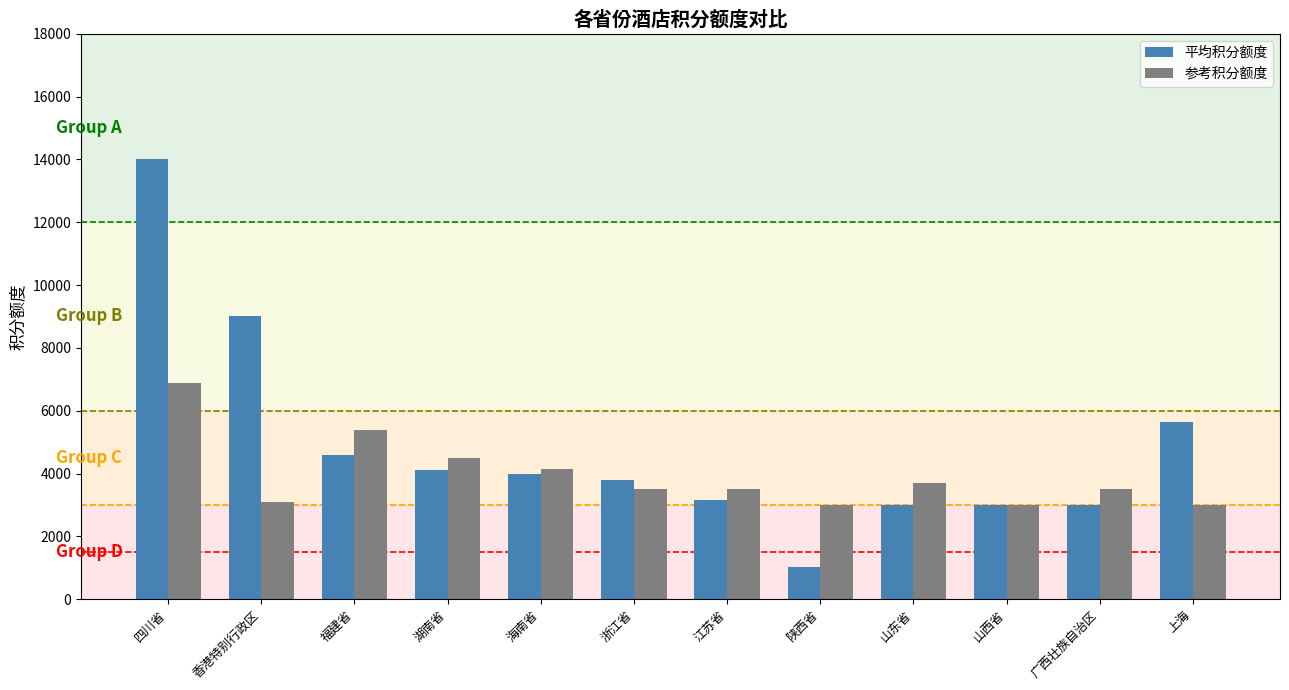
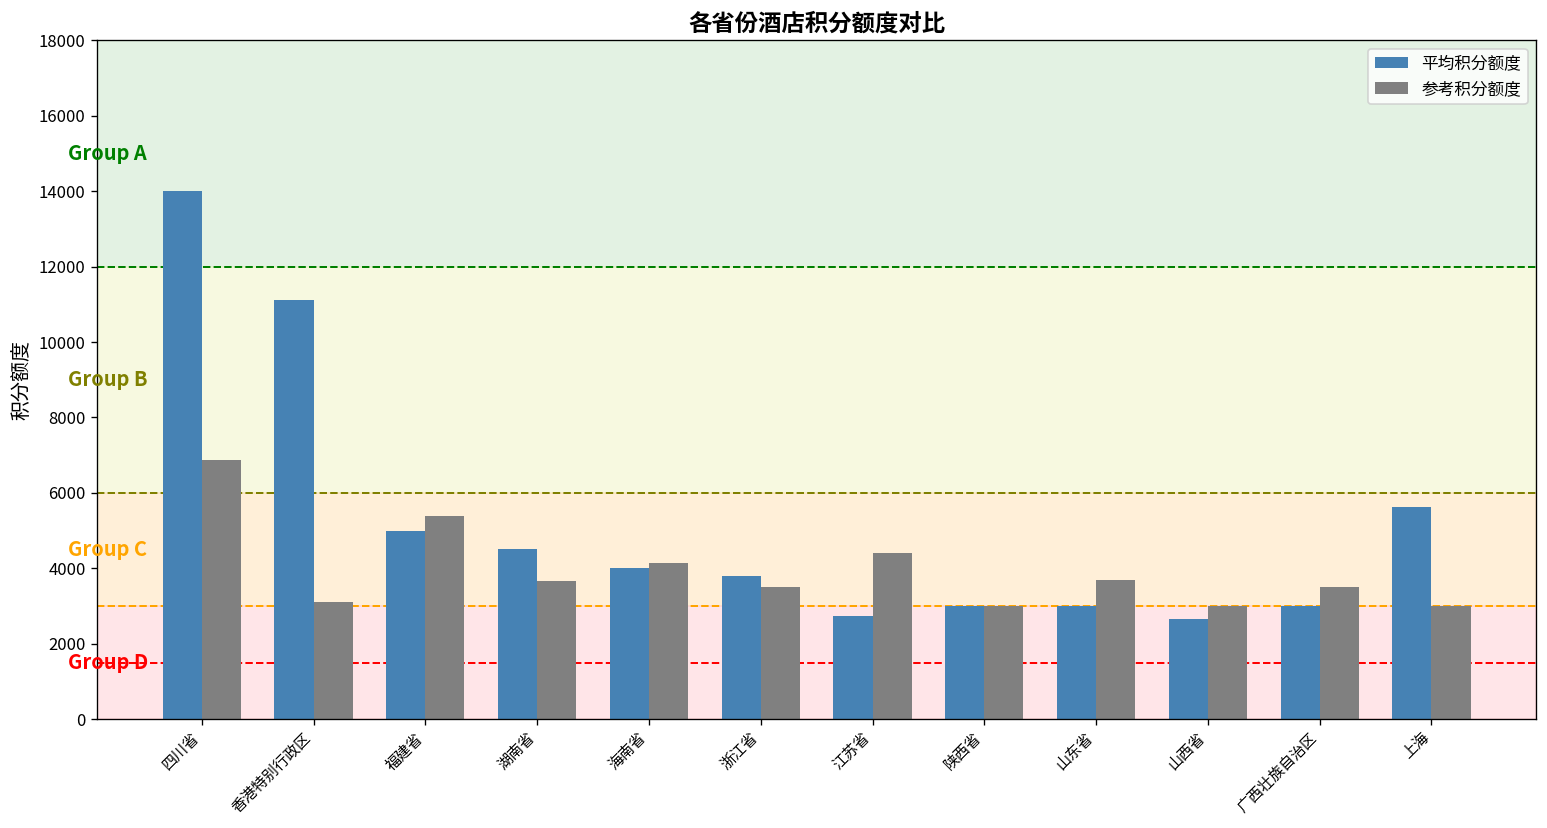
平均积分额度, 香港特别行政区: 9000 -> 11100
平均积分额度, 福建省: 4600 -> 5000
平均积分额度, 湖南省: 4100 -> 4500
参考积分额度, 湖南省: 4500 -> 3700
平均积分额度, 江苏省: 3200 -> 2700
参考积分额度, 江苏省: 3500 -> 4400
平均积分额度, 陕西省: 1000 -> 3000
平均积分额度, 山西省: 3000 -> 2600
